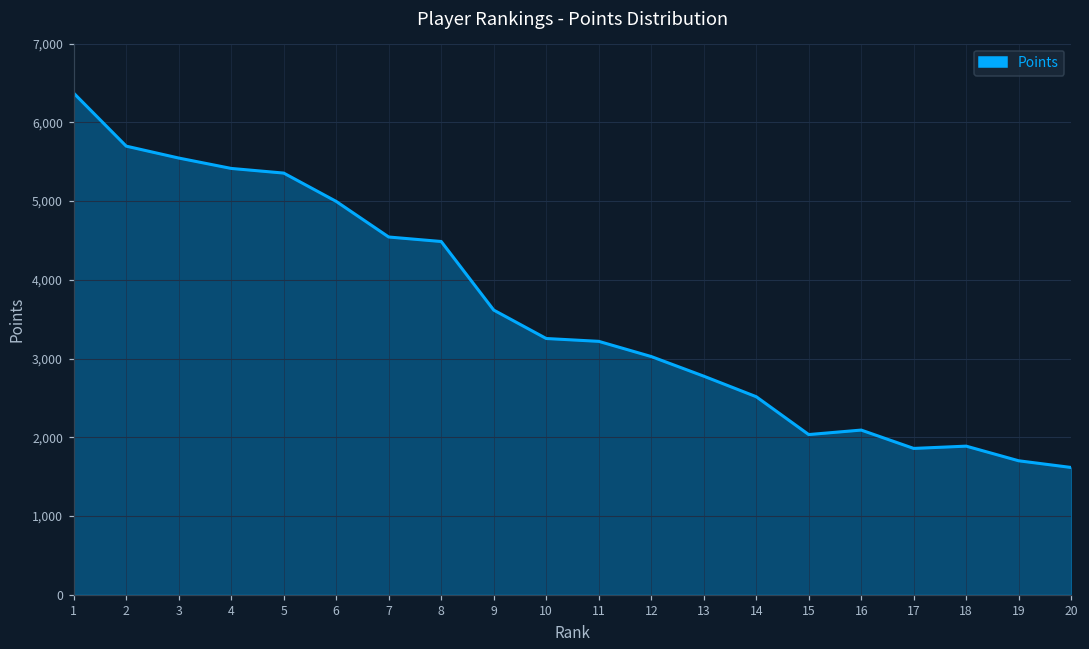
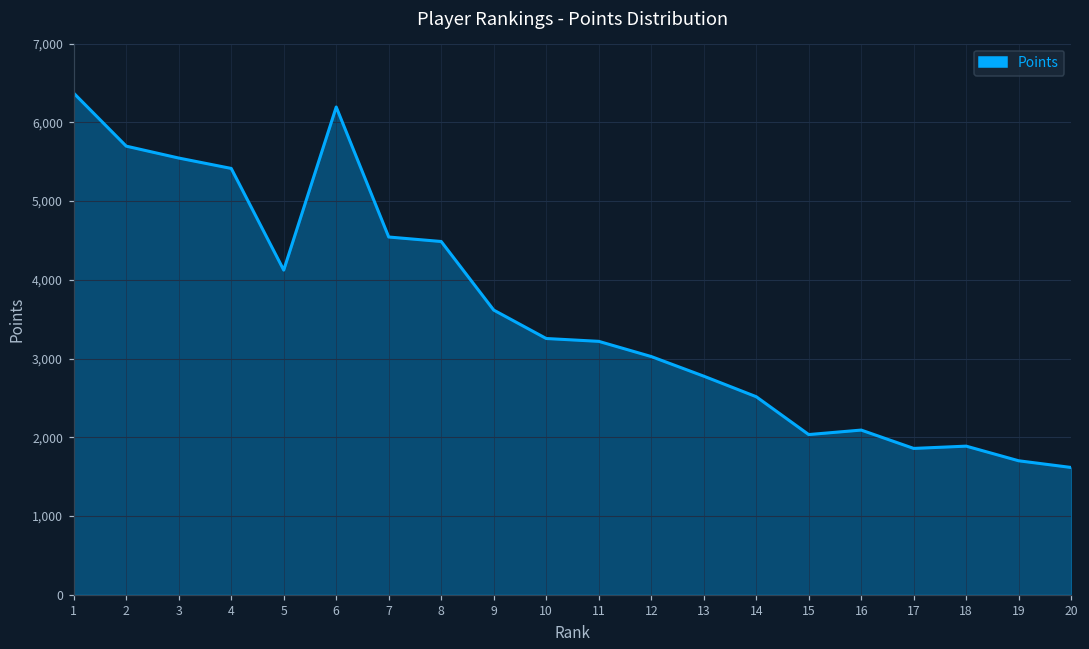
5: 5,400 -> 4,100
6: 5,000 -> 6,200
